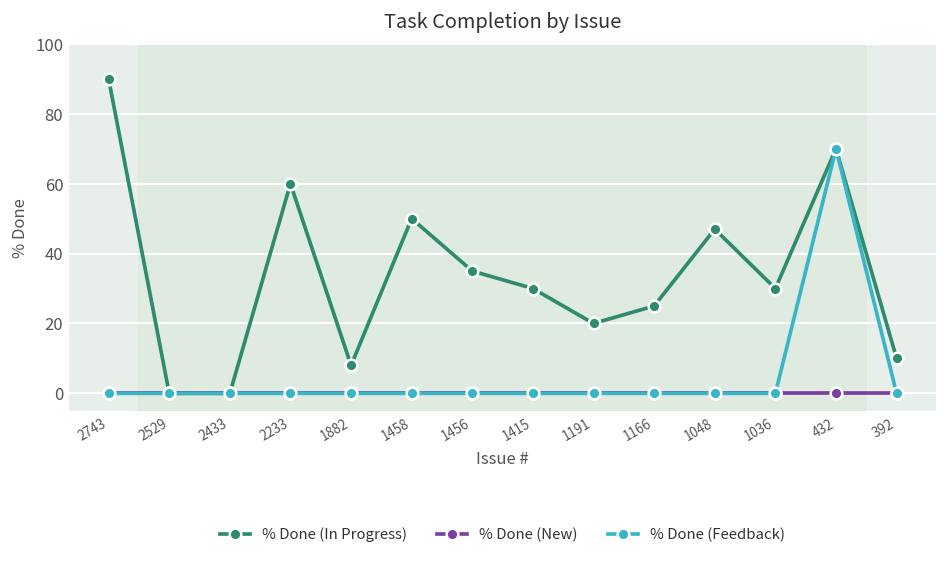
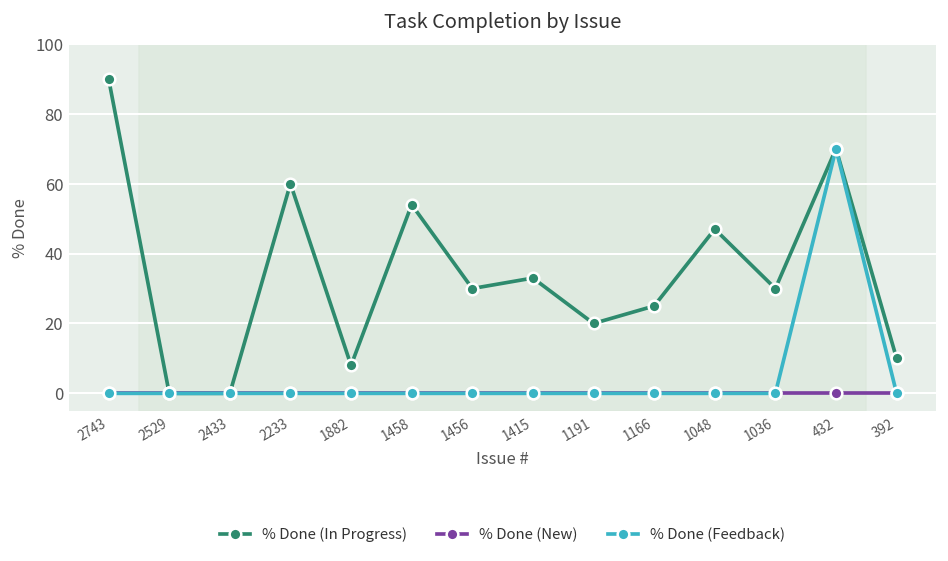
% Done (In Progress), 1458: 50 -> 54
% Done (In Progress), 1456: 35 -> 30
% Done (In Progress), 1415: 30 -> 33
